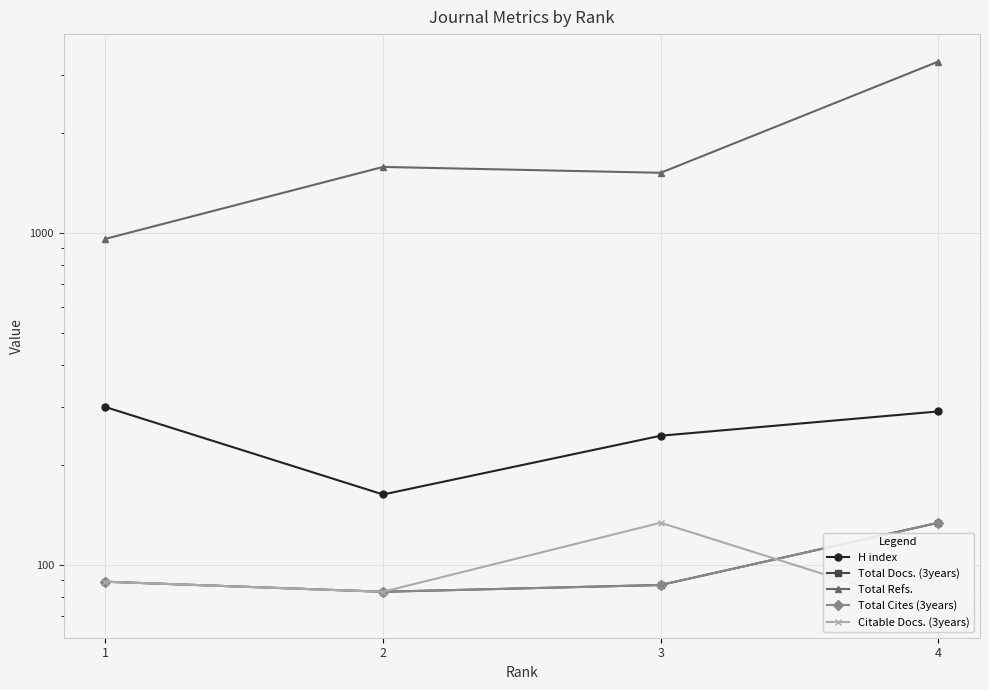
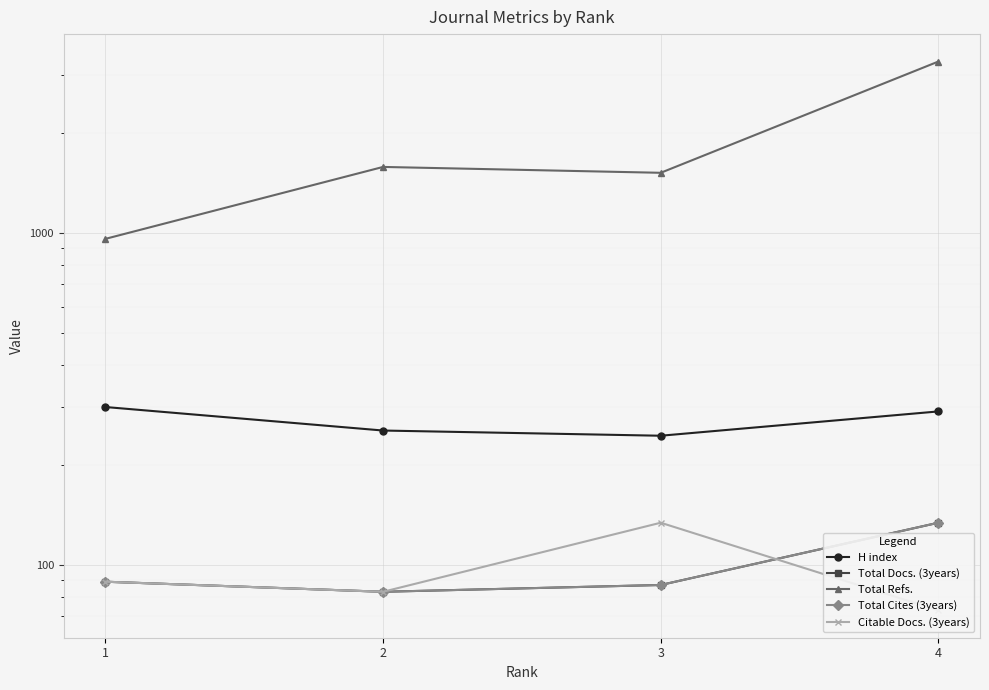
H index, 2: 160 -> 250
